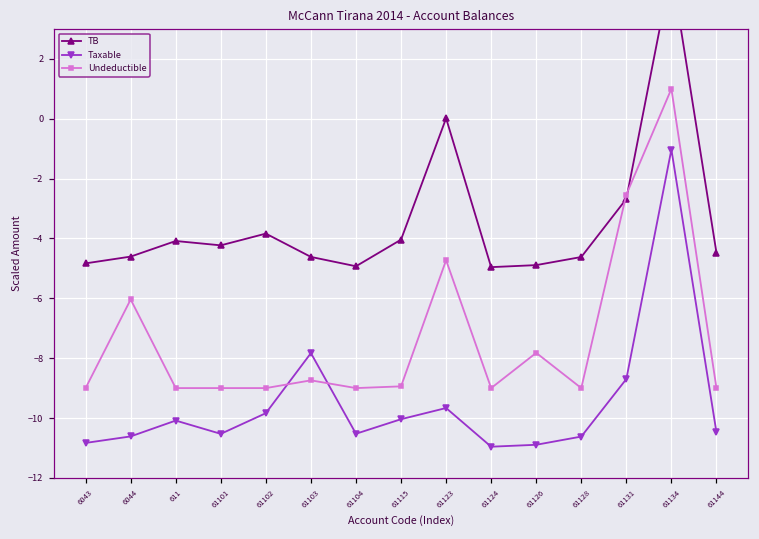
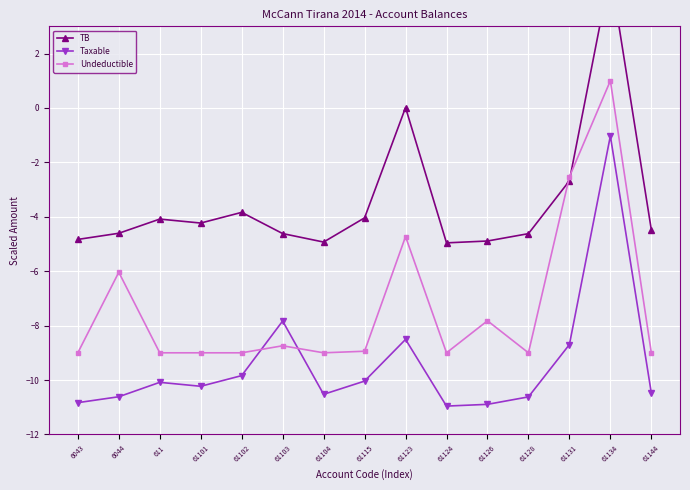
Taxable, 61101: -10.5 -> -10.2
Taxable, 61123: -9.7 -> -8.5
